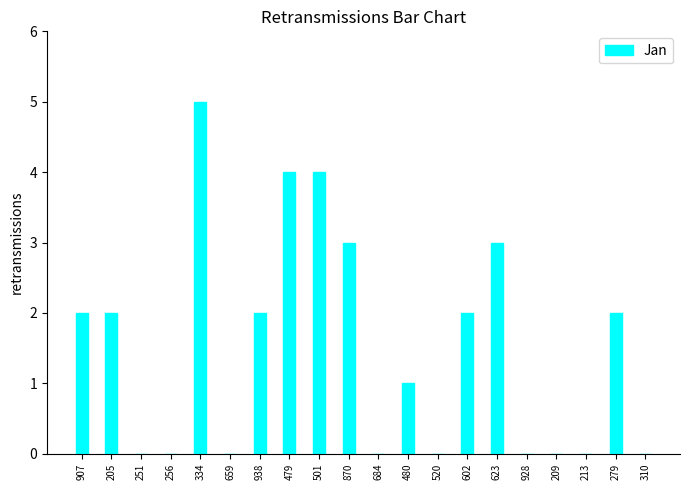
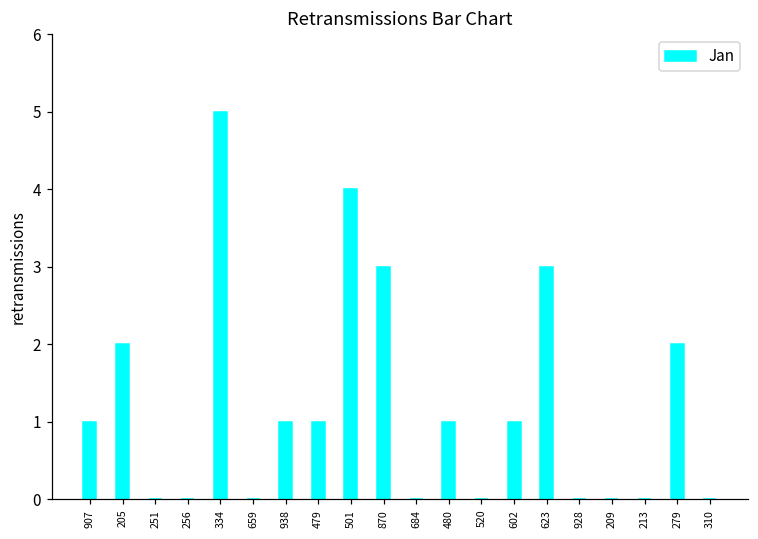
907: 2 -> 1
938: 2 -> 1
479: 4 -> 1
602: 2 -> 1
